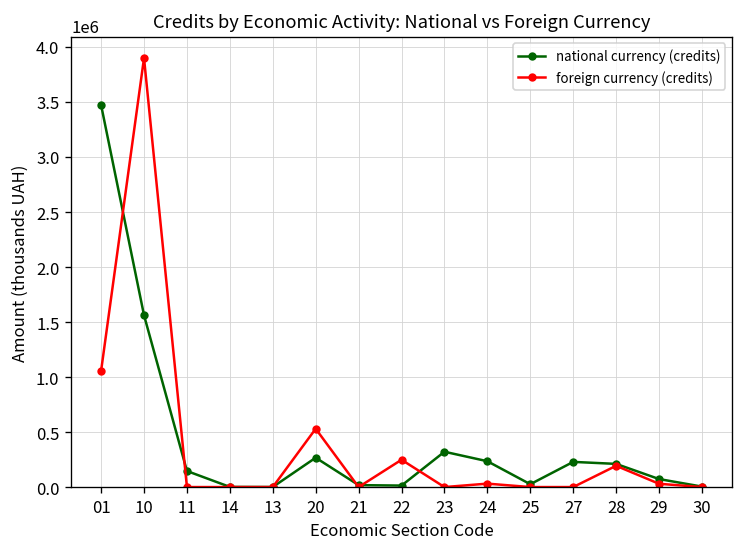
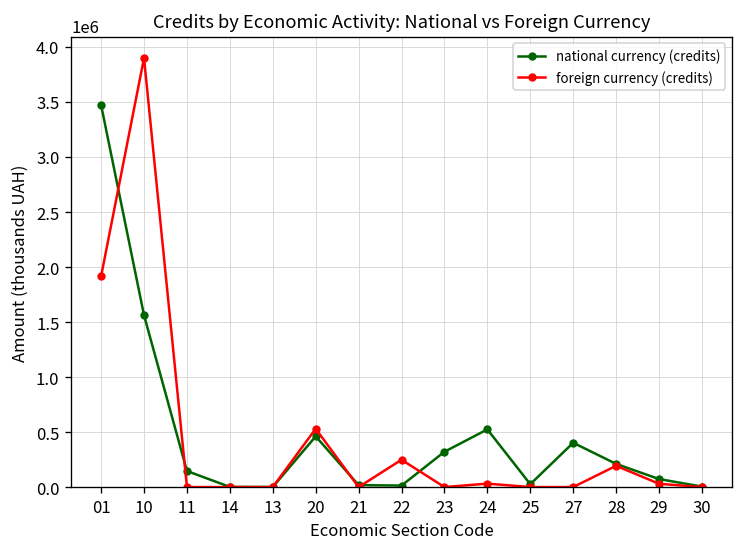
foreign currency (credits), 01: 1100000 -> 1900000
national currency (credits), 20: 300000 -> 500000
national currency (credits), 24: 200000 -> 500000
national currency (credits), 27: 200000 -> 400000
